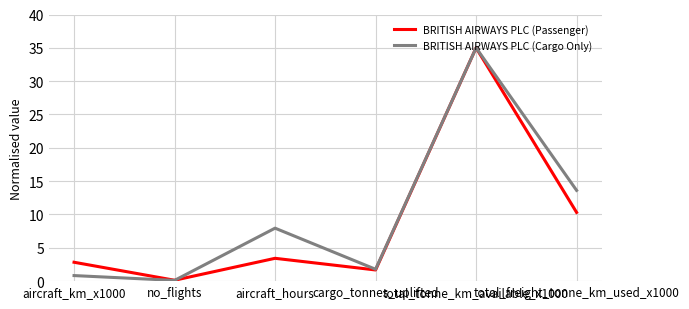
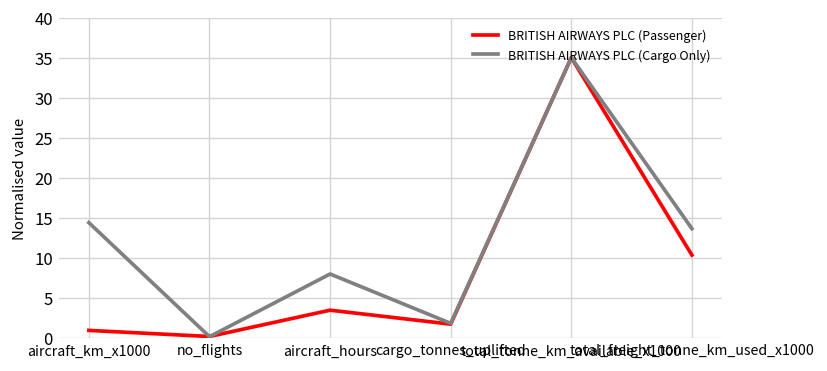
BRITISH AIRWAYS PLC (Passenger), aircraft_km_x1000: 3 -> 1
BRITISH AIRWAYS PLC (Cargo Only), aircraft_km_x1000: 1 -> 14
